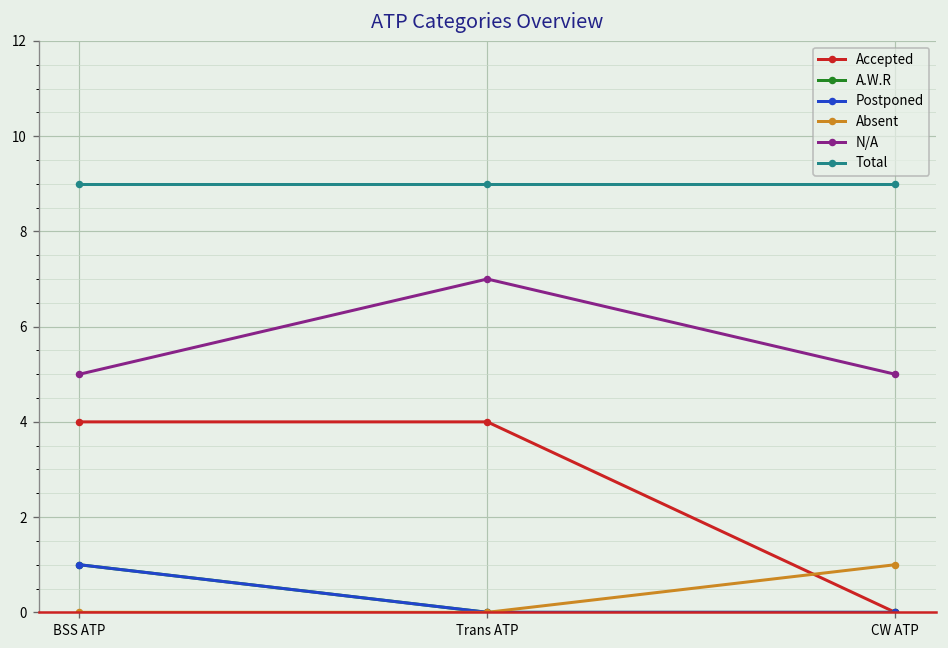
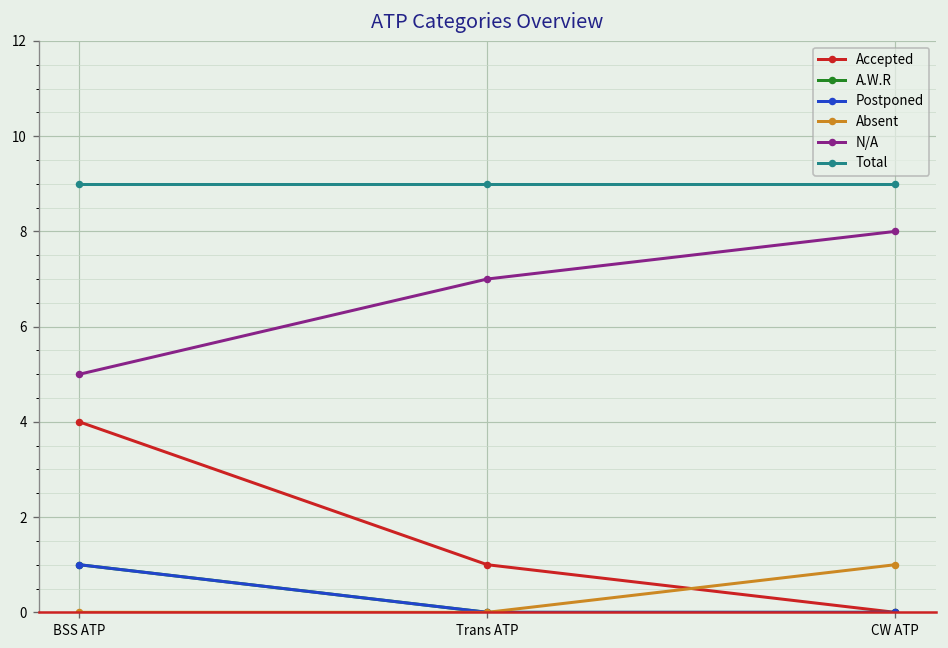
Accepted, Trans ATP: 4 -> 1
N/A, CW ATP: 5 -> 8
